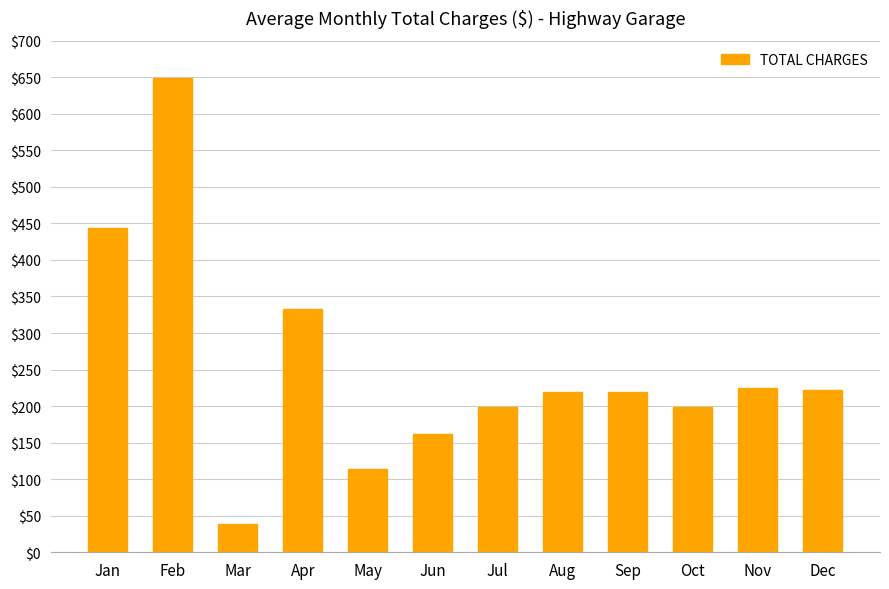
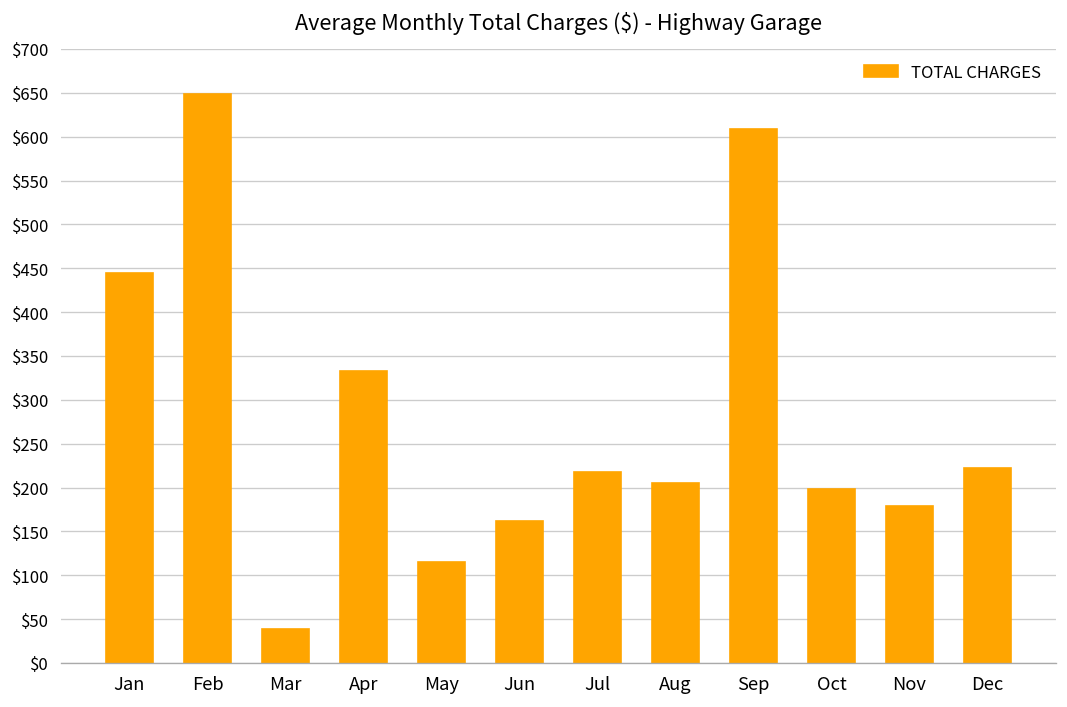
Jul: $200 -> $220
Aug: $220 -> $210
Sep: $220 -> $610
Nov: $220 -> $180
